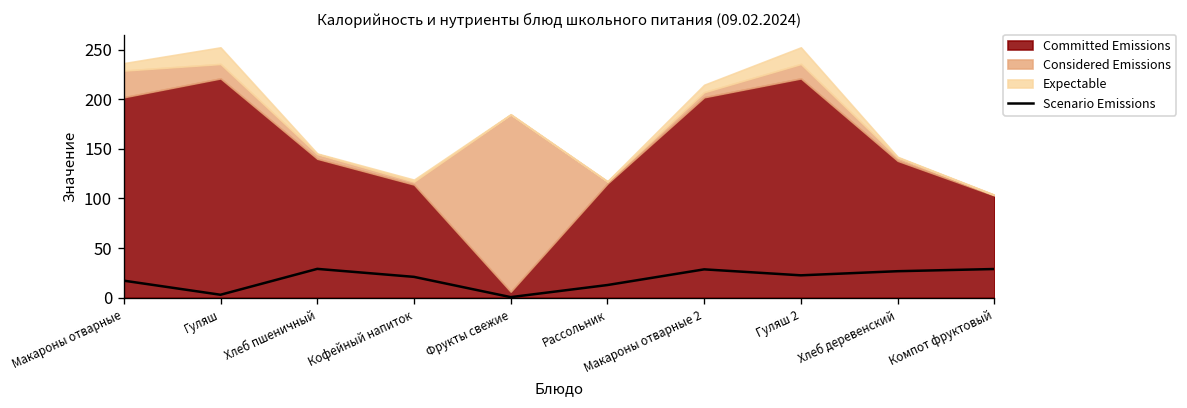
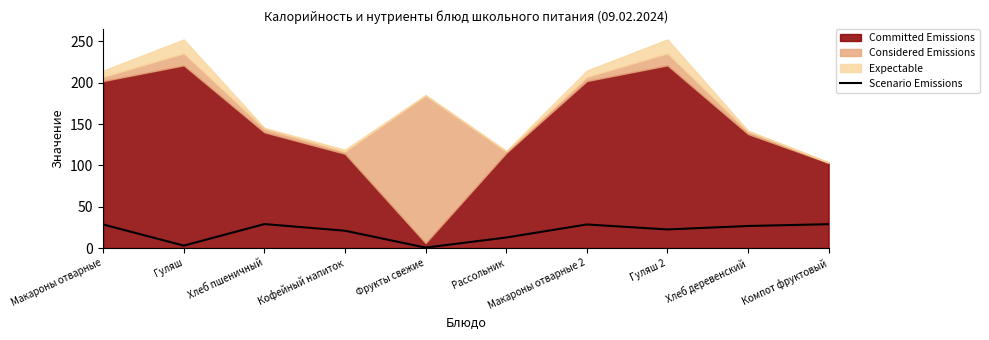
Scenario Emissions, Макароны отварные: 20 -> 30
Considered Emissions, Макароны отварные: 30 -> 10
